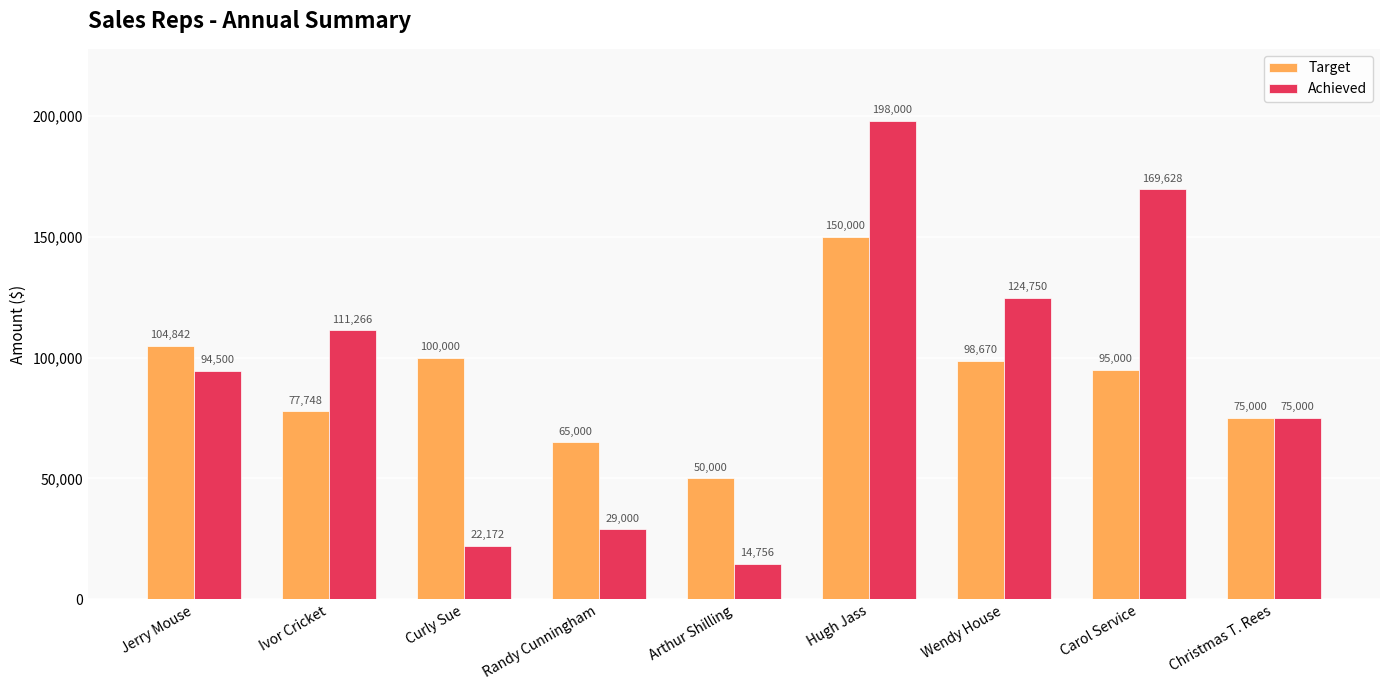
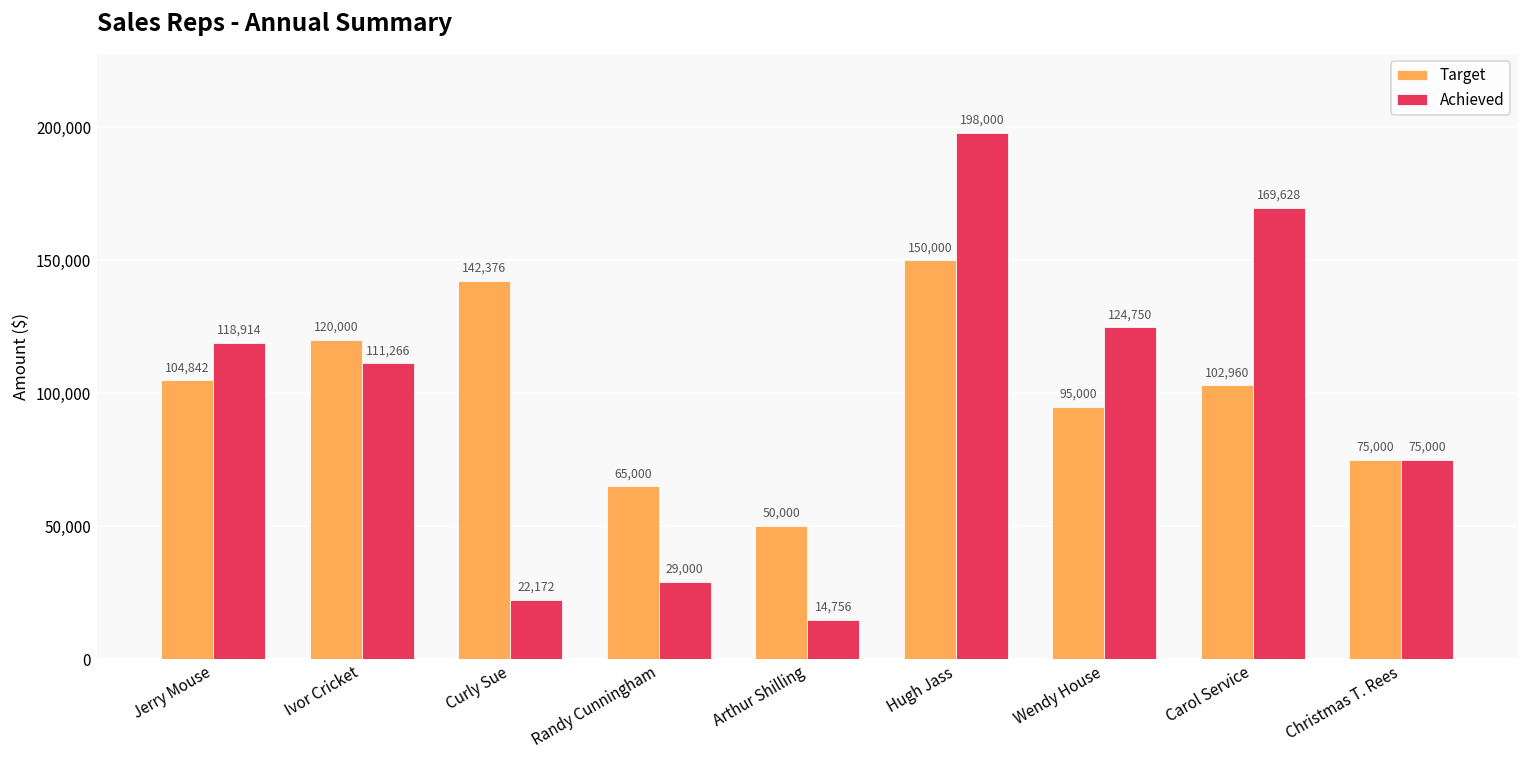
Achieved, Jerry Mouse: 94,500 -> 118,914
Target, Ivor Cricket: 77,748 -> 120,000
Target, Curly Sue: 100,000 -> 142,376
Target, Wendy House: 98,670 -> 95,000
Target, Carol Service: 95,000 -> 102,960
